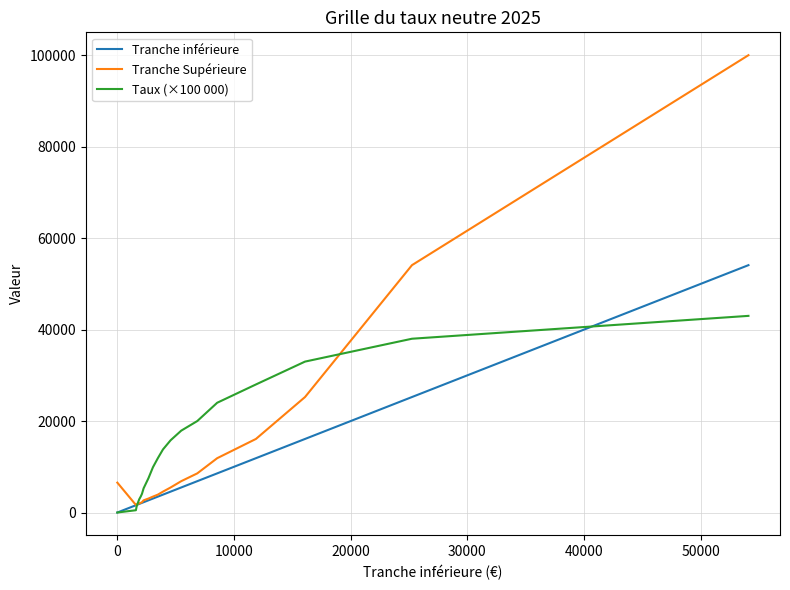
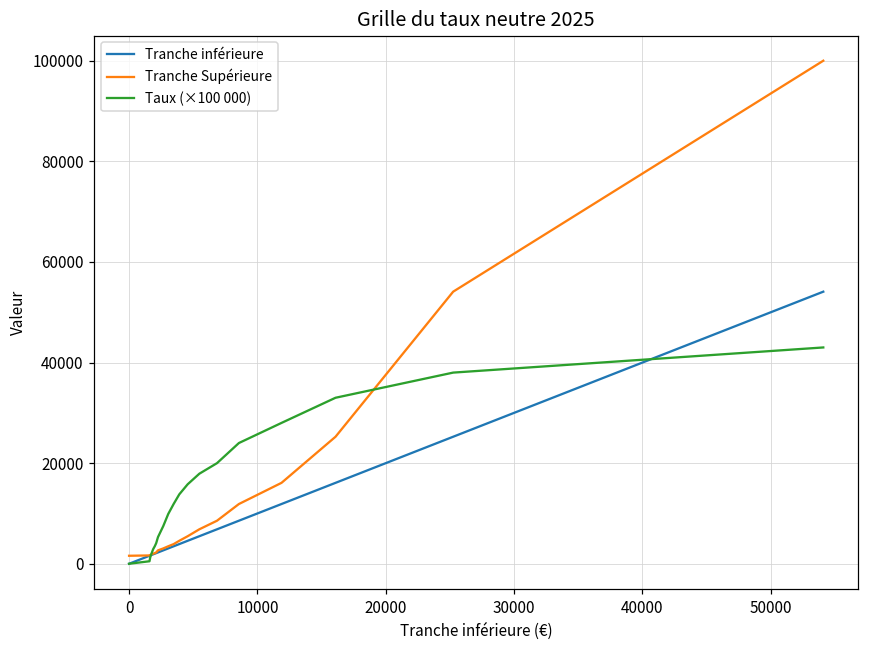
Tranche Supérieure, 0: 7000 -> 2000
